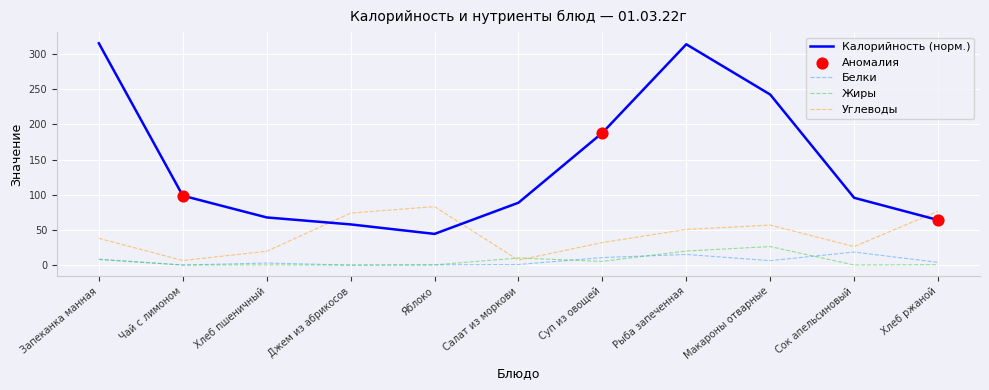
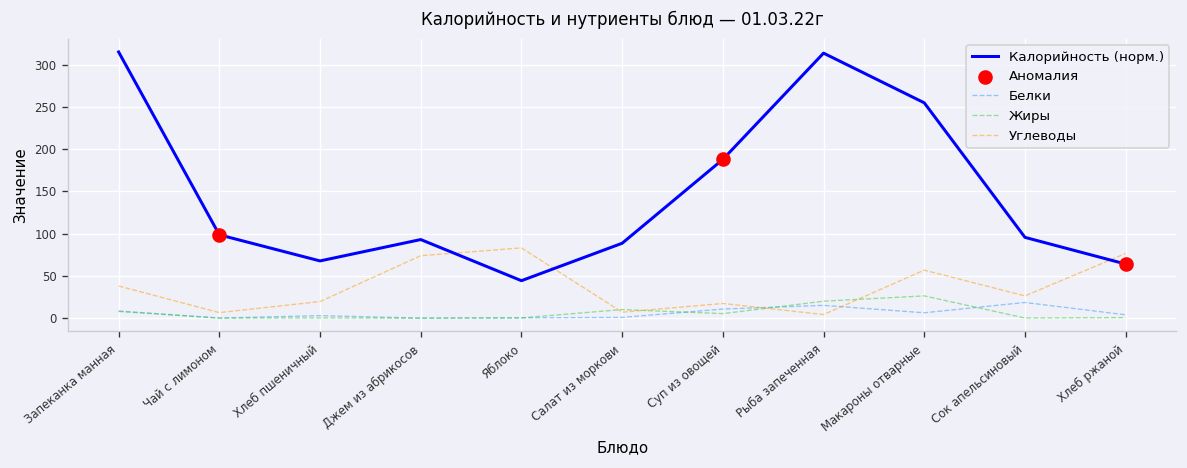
Калорийность (норм.), Джем из абрикосов: 60 -> 90
Углеводы, Суп из овощей: 30 -> 20
Углеводы, Рыба запеченная: 50 -> 0
Калорийность (норм.), Макароны отварные: 240 -> 260
